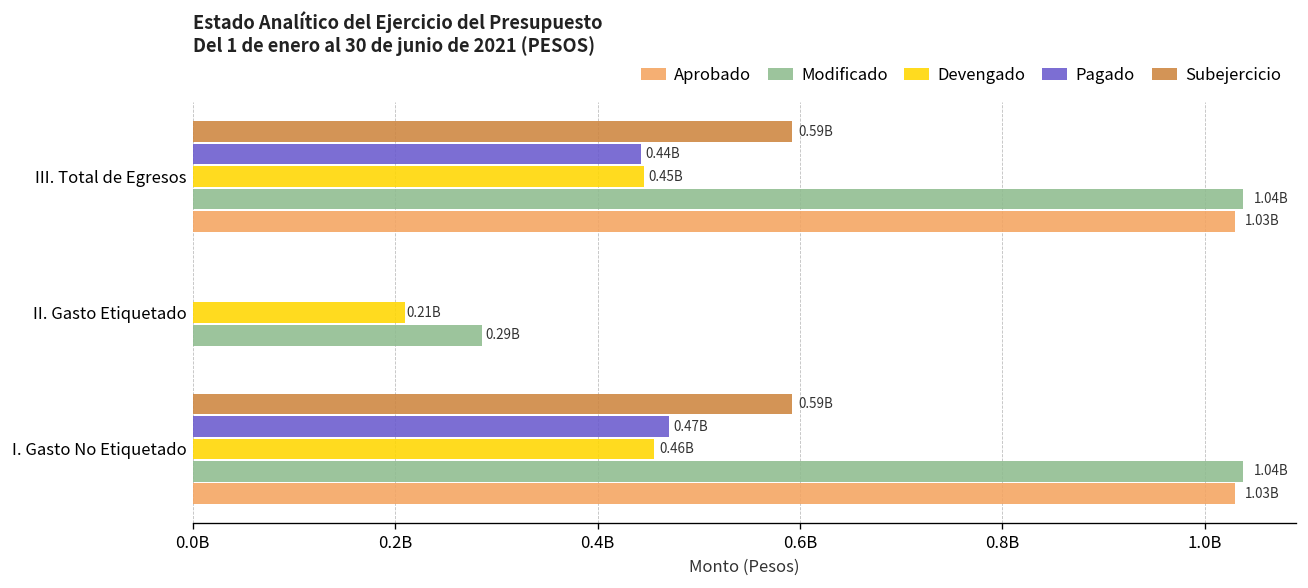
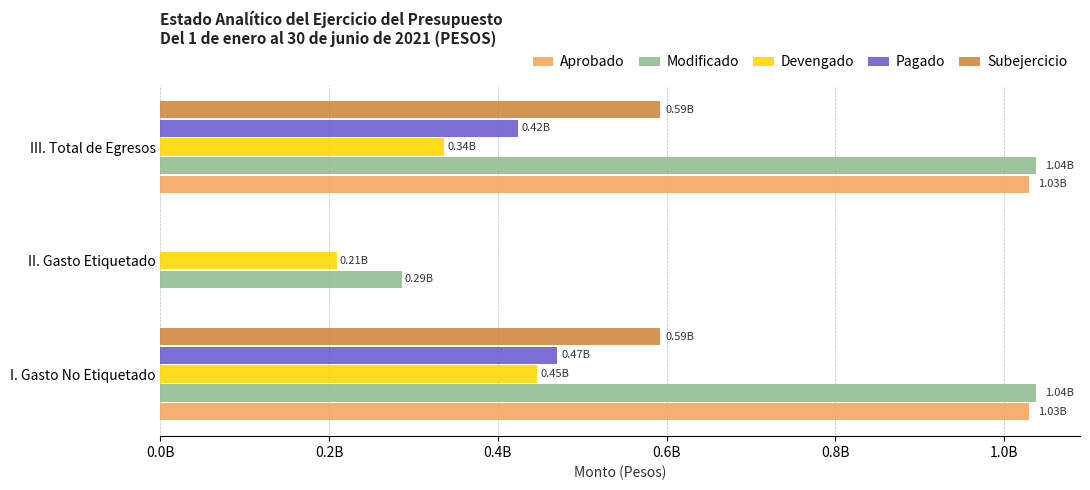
Pagado, III. Total de Egresos: 0.44B -> 0.42B
Devengado, III. Total de Egresos: 0.45B -> 0.34B
Devengado, I. Gasto No Etiquetado: 0.46B -> 0.45B
